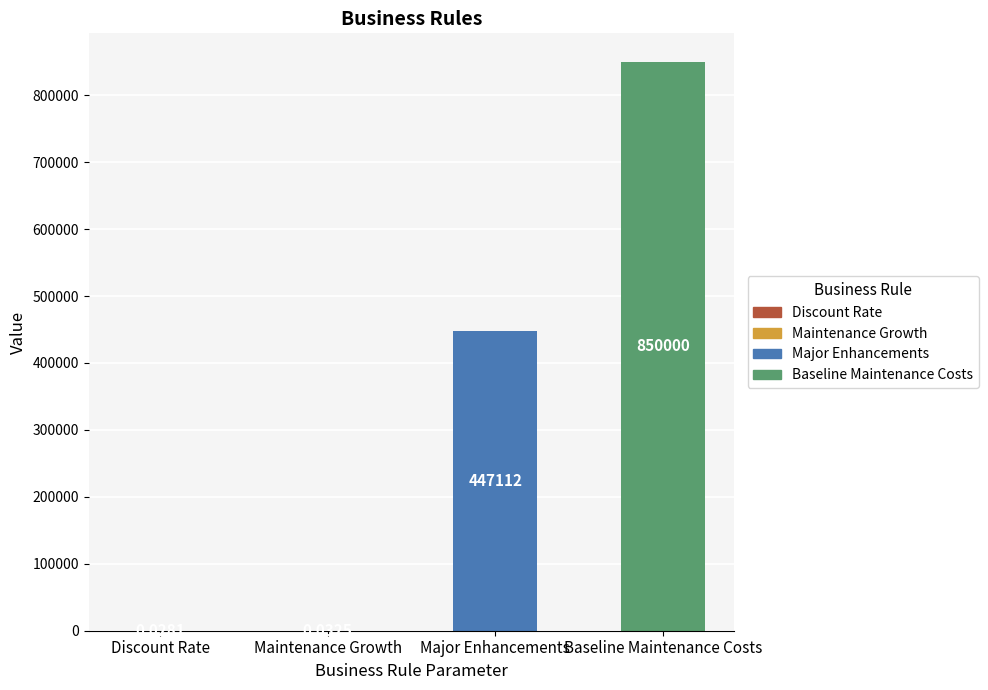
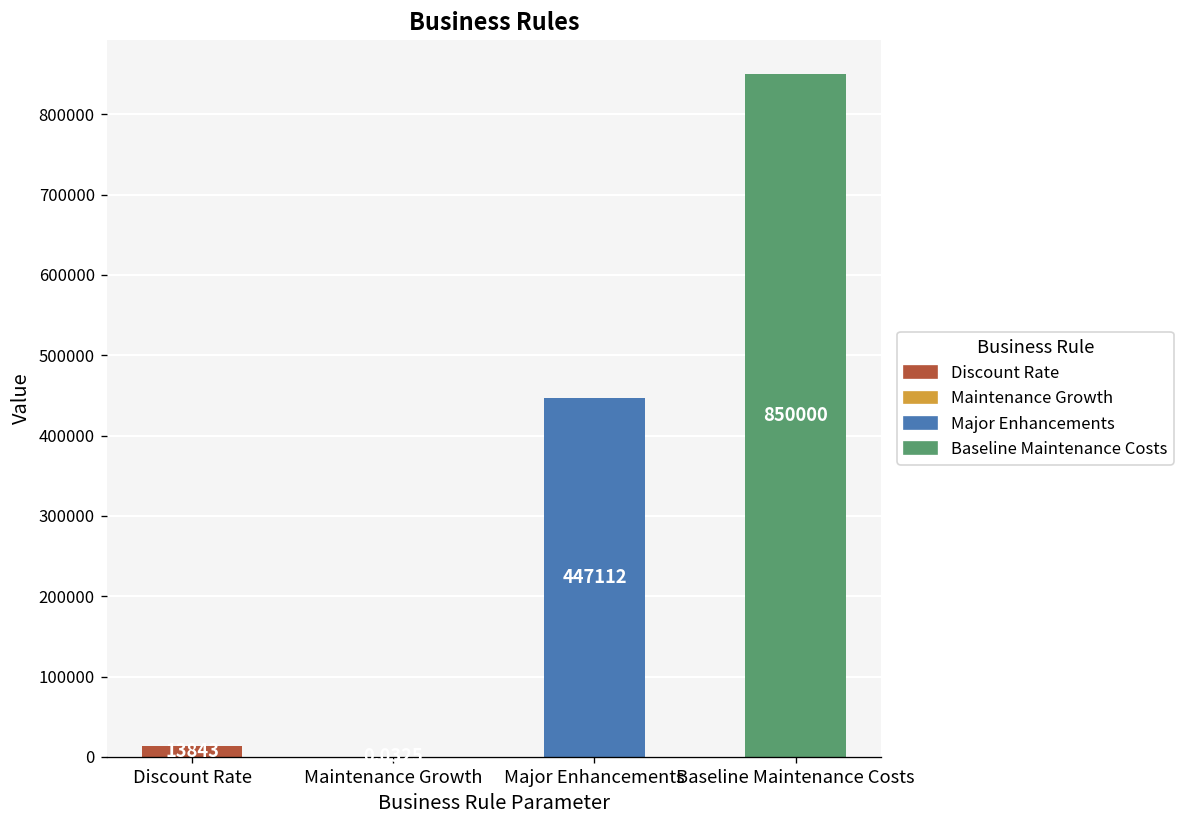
Discount Rate: 0 -> 10000
